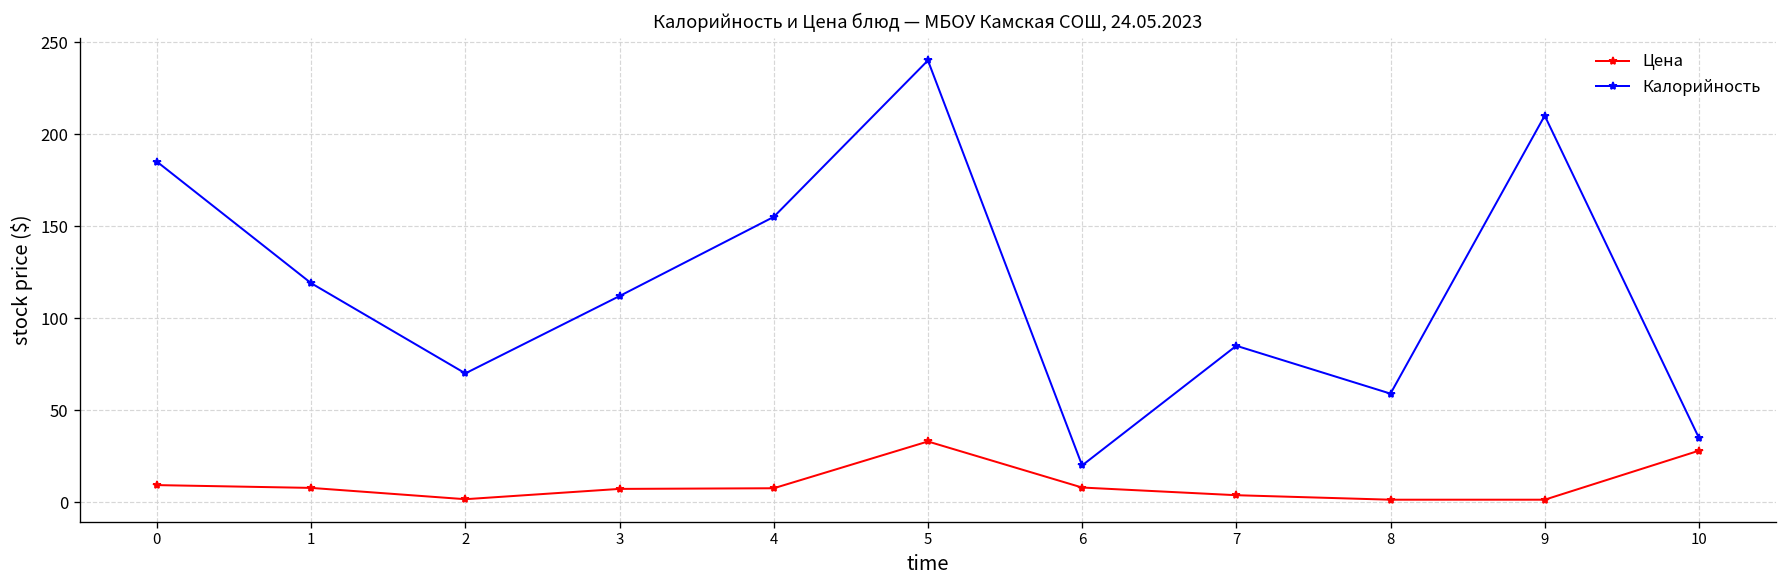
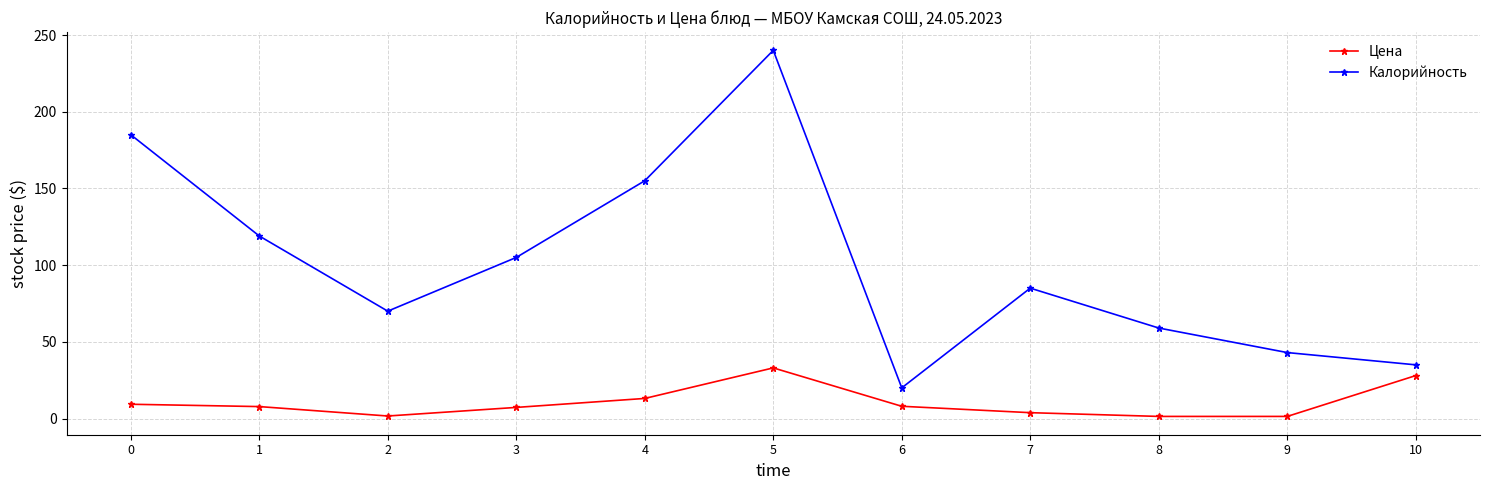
Калорийность, 3: 112 -> 105
Цена, 4: 8 -> 13
Калорийность, 9: 210 -> 43
